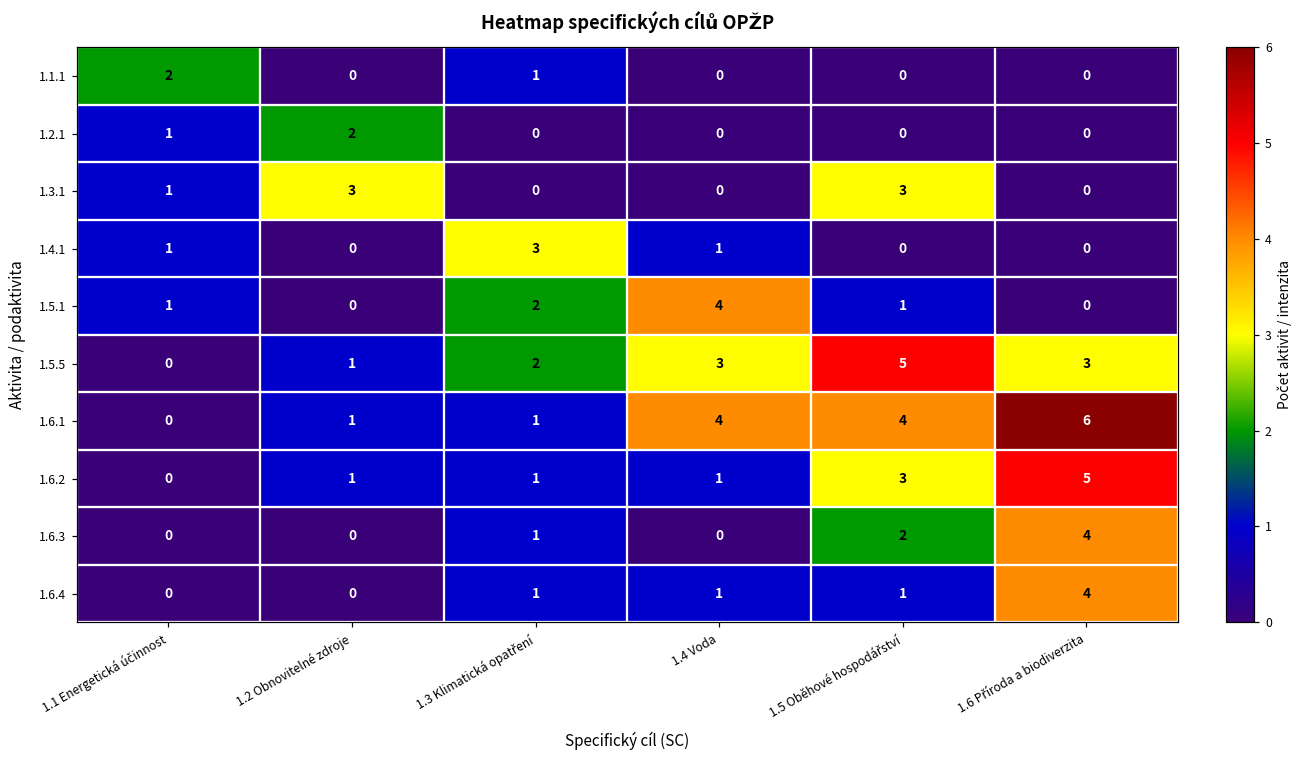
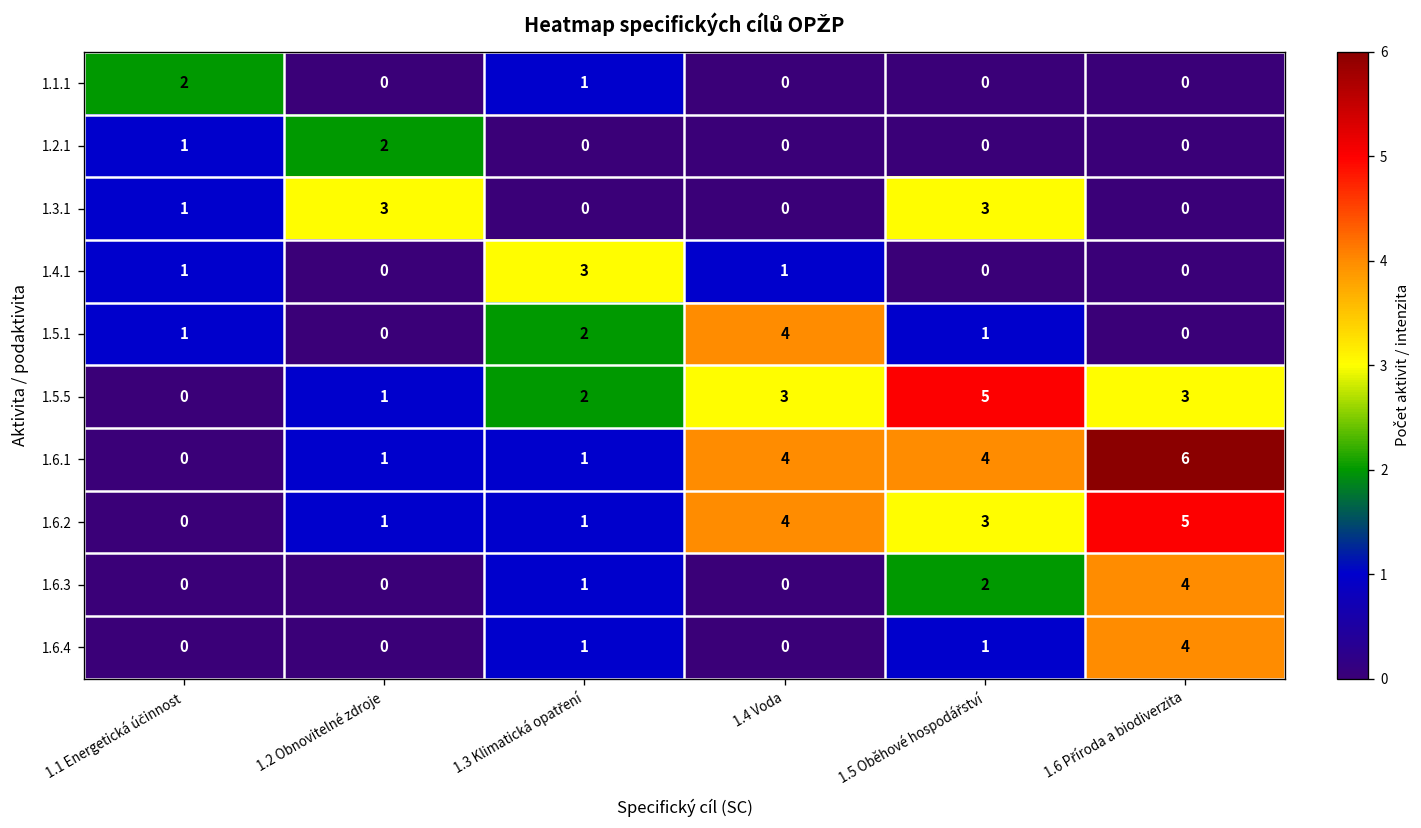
1.6.2, 1.4 Voda: 1 -> 4
1.6.4, 1.4 Voda: 1 -> 0
